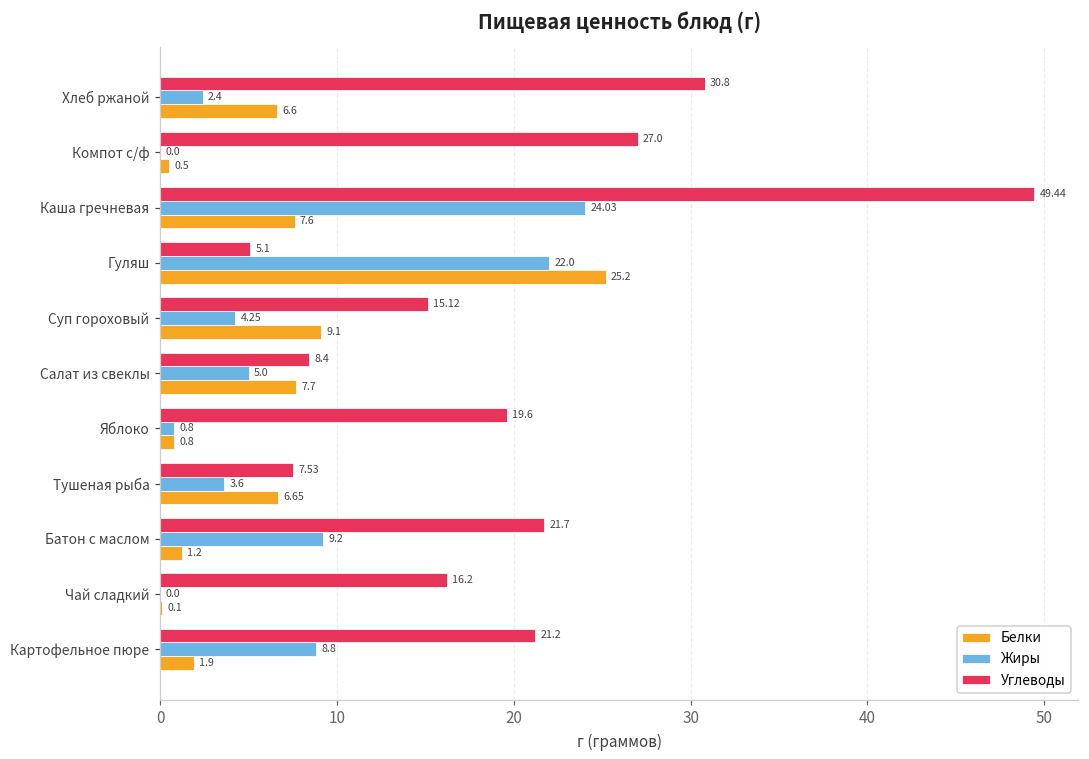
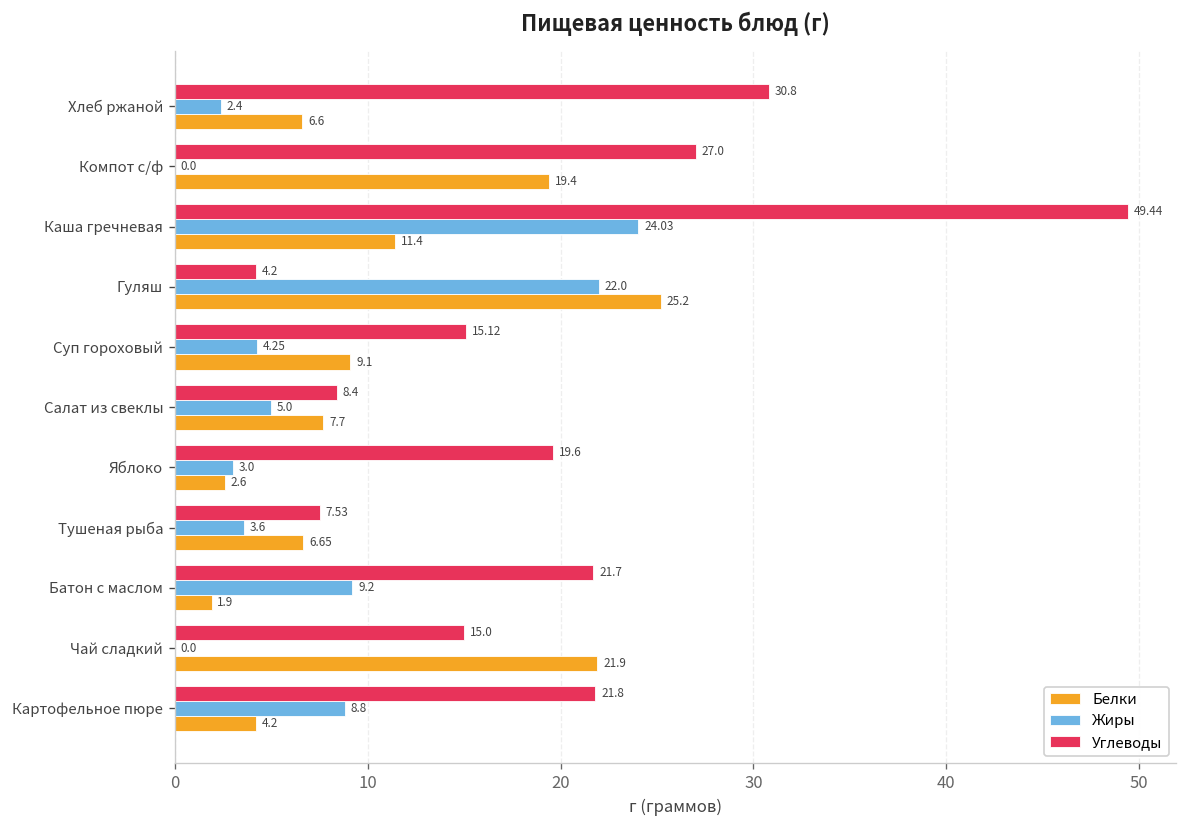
Белки, Компот с/ф: 0.5 -> 19.4
Белки, Каша гречневая: 7.6 -> 11.4
Углеводы, Гуляш: 5.1 -> 4.2
Жиры, Яблоко: 0.8 -> 3.0
Белки, Яблоко: 0.8 -> 2.6
Белки, Батон с маслом: 1.2 -> 1.9
Углеводы, Чай сладкий: 16.2 -> 15.0
Белки, Чай сладкий: 0.1 -> 21.9
Углеводы, Картофельное пюре: 21.2 -> 21.8
Белки, Картофельное пюре: 1.9 -> 4.2
